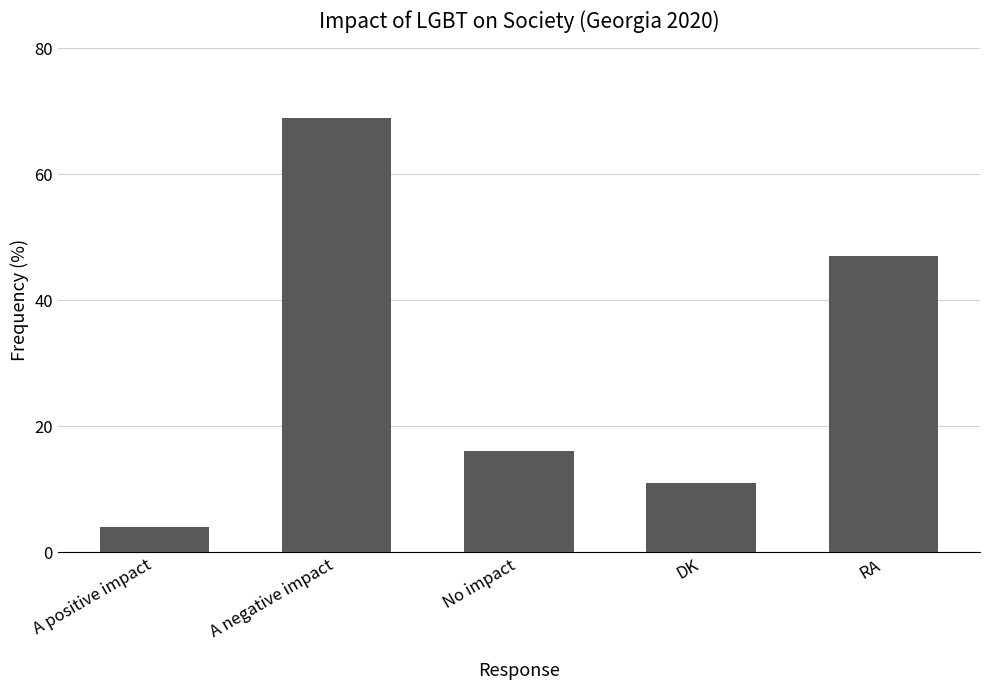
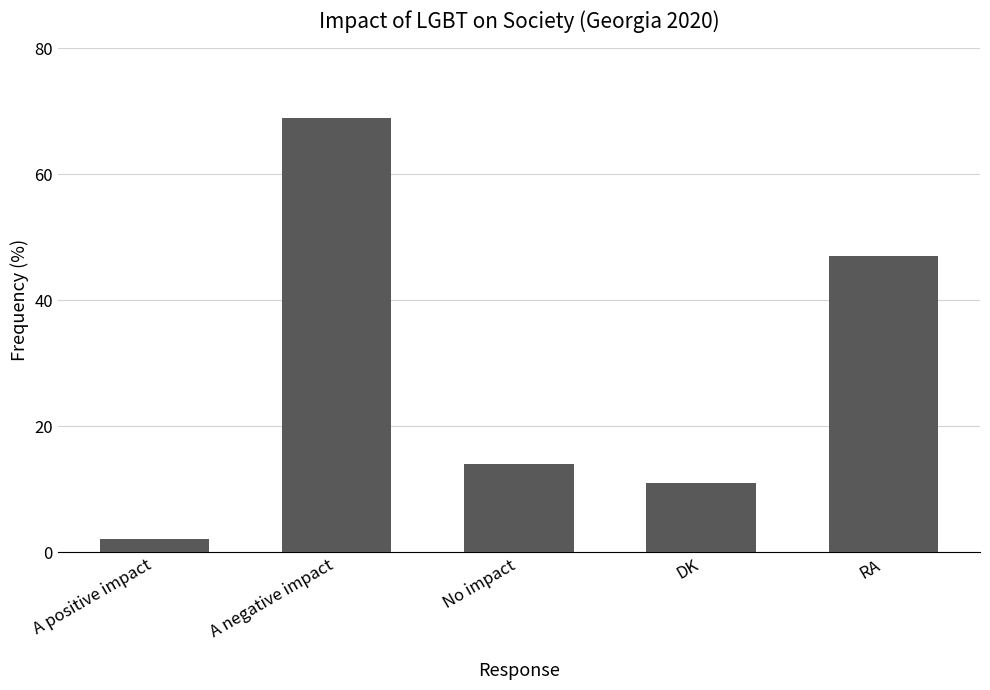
A positive impact: 4 -> 2
No impact: 16 -> 14
